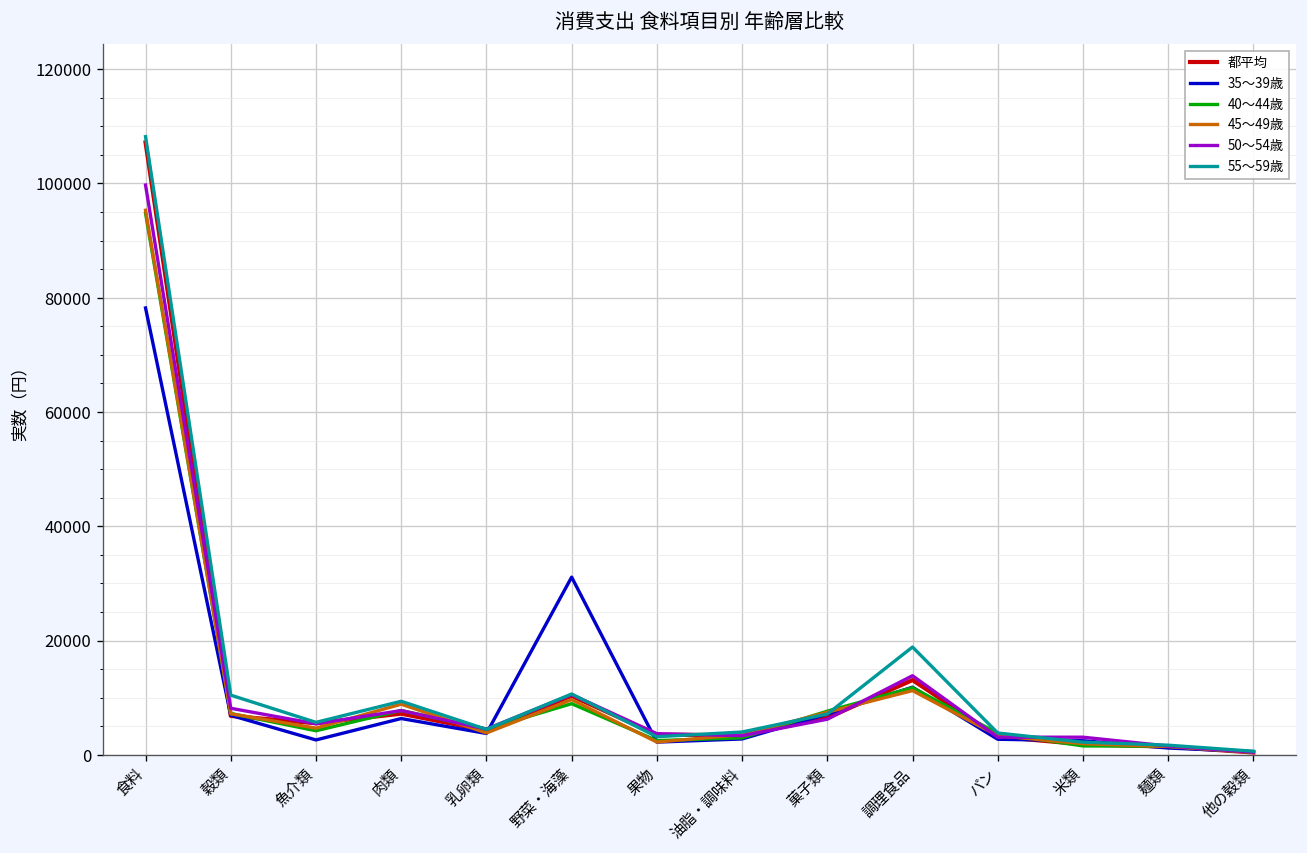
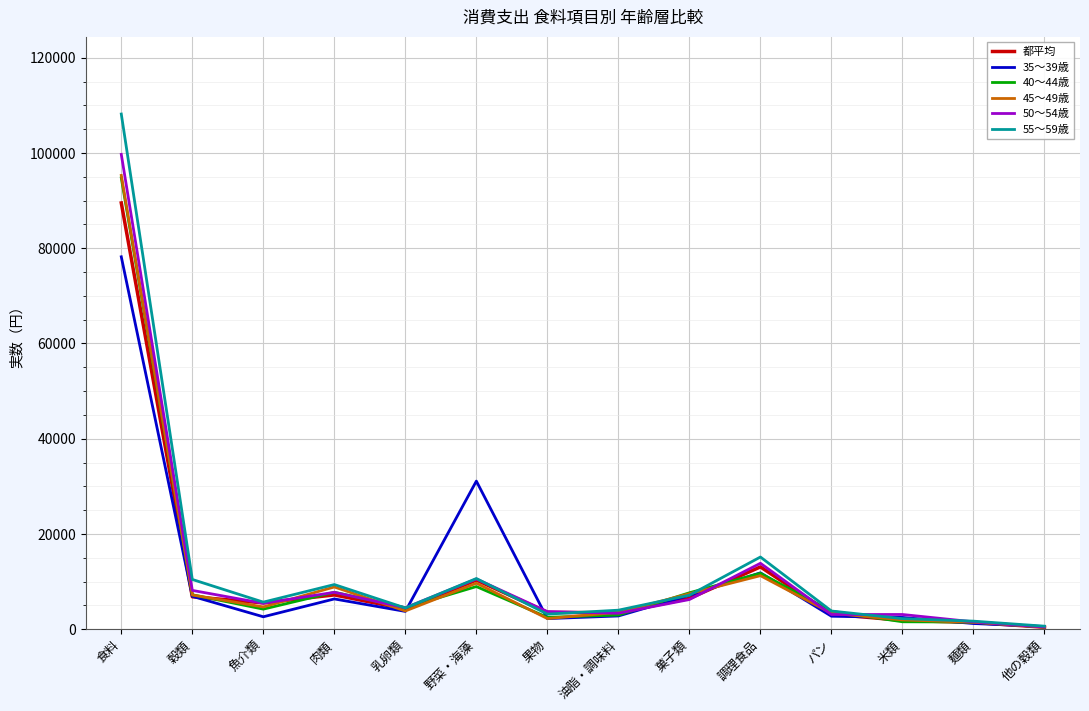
都平均, 食料: 107000 -> 90000
55～59歳, 調理食品: 19000 -> 15000
